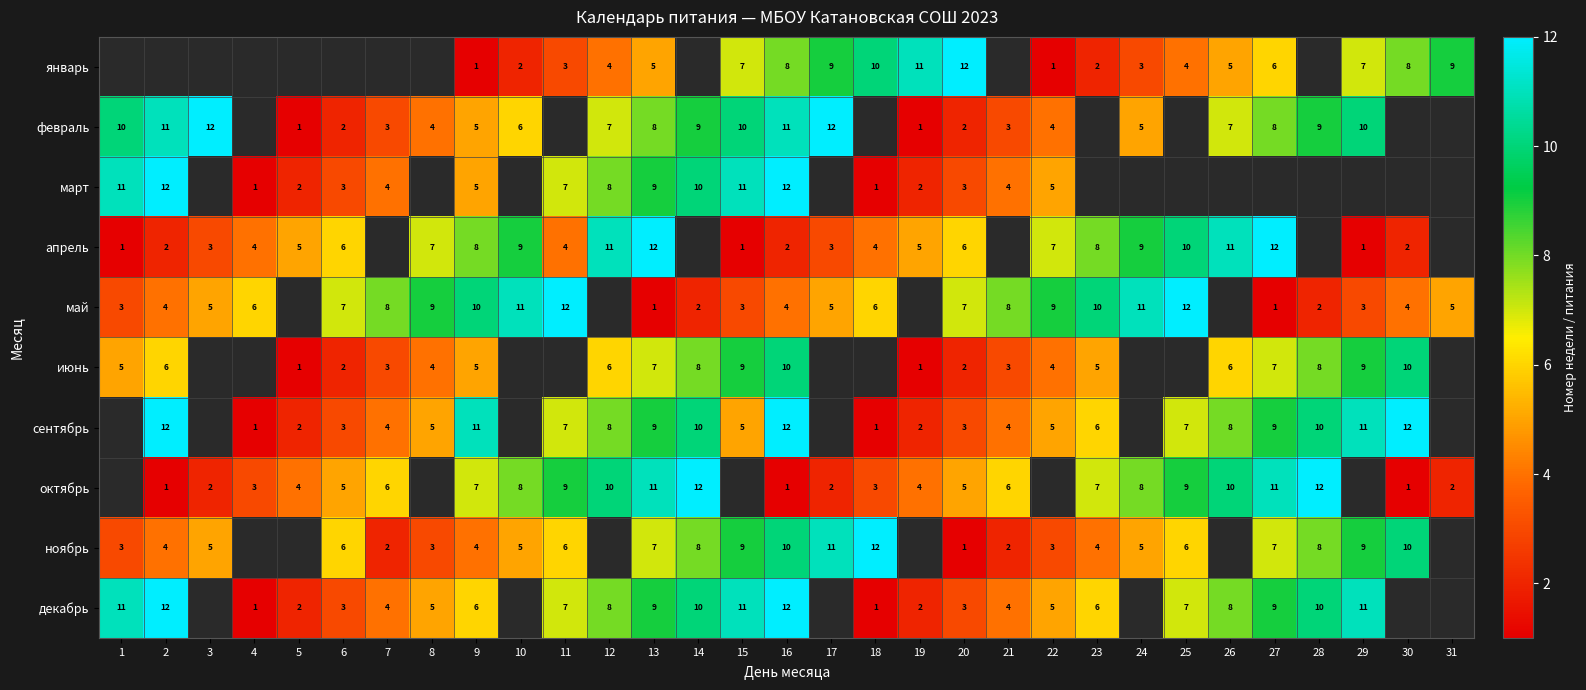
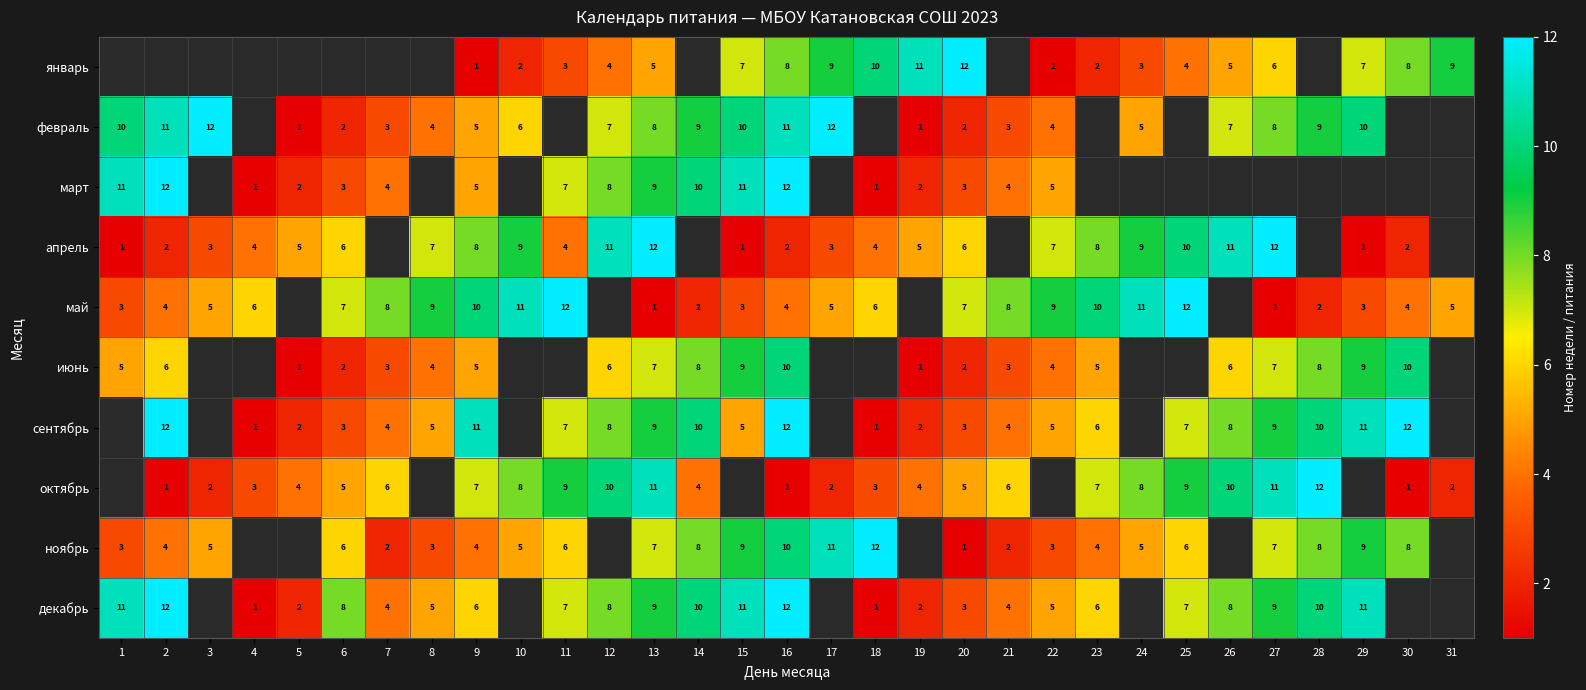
октябрь, 14: 12 -> 4
ноябрь, 30: 10 -> 8
декабрь, 6: 3 -> 8
